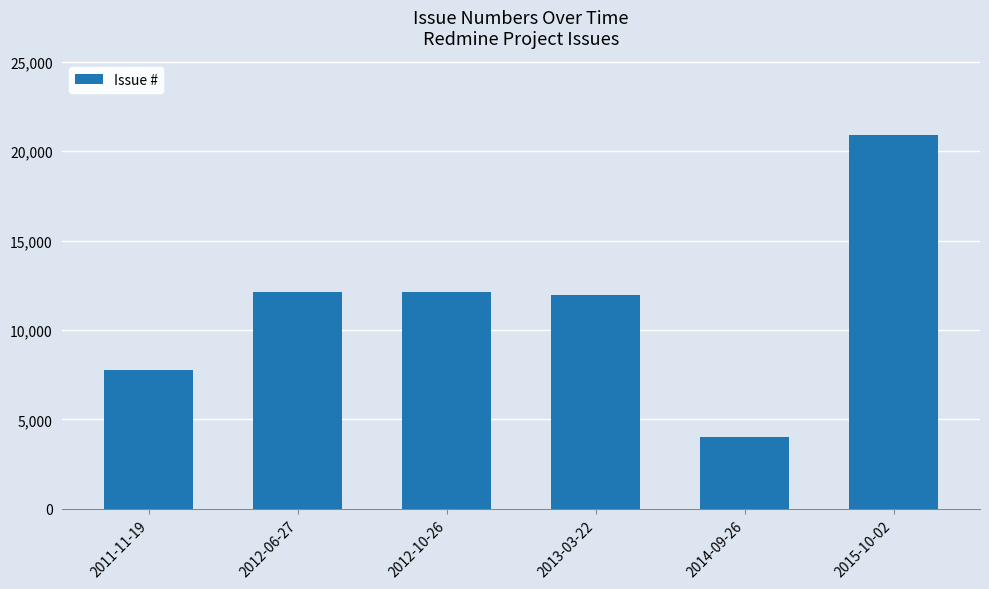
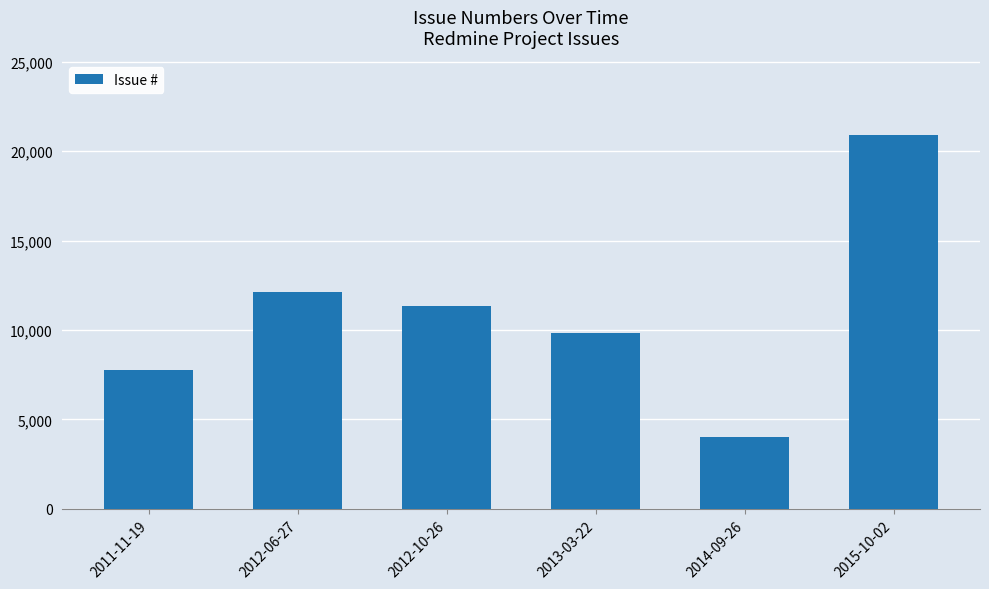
2012-10-26: 12,100 -> 11,300
2013-03-22: 11,900 -> 9,800
